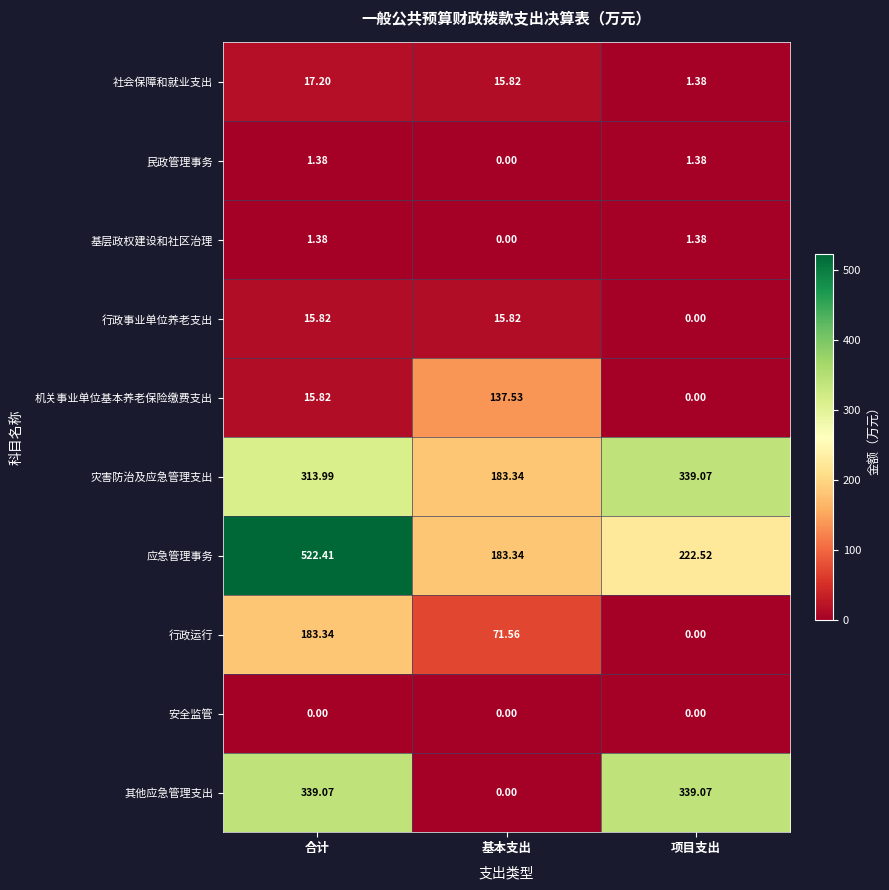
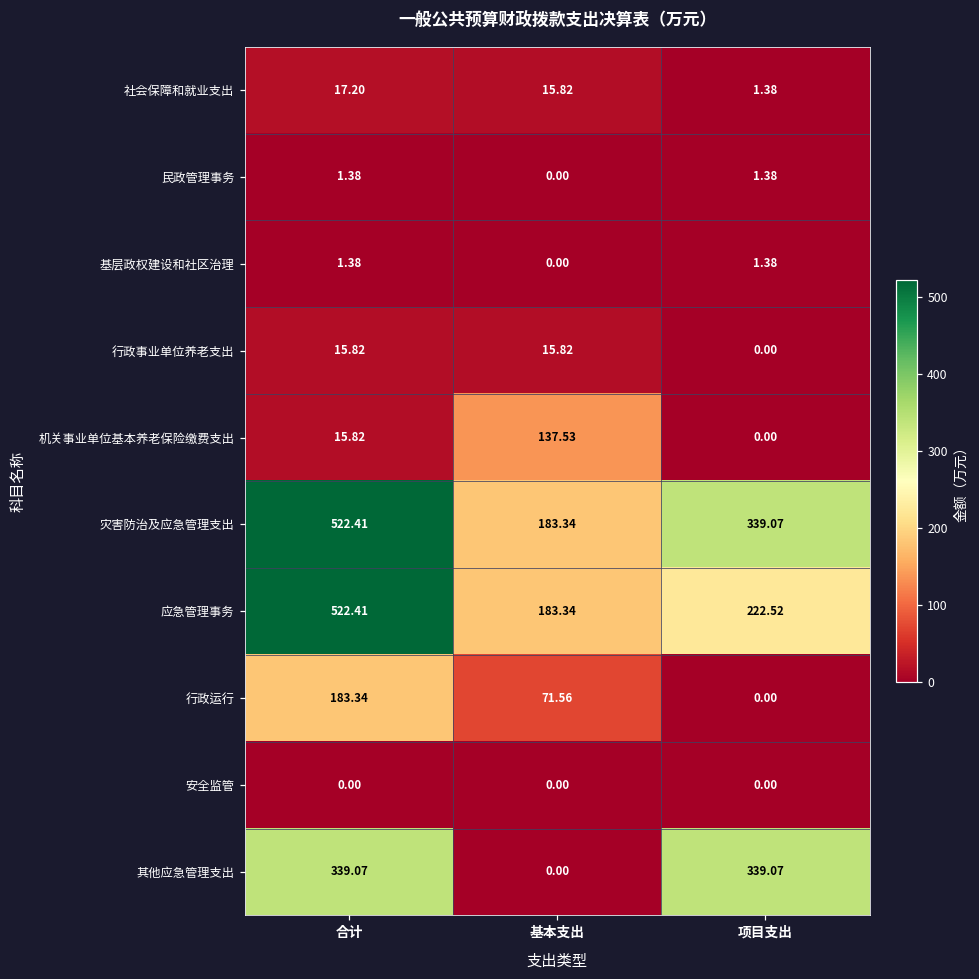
灾害防治及应急管理支出, 合计: 313.99 -> 522.41
